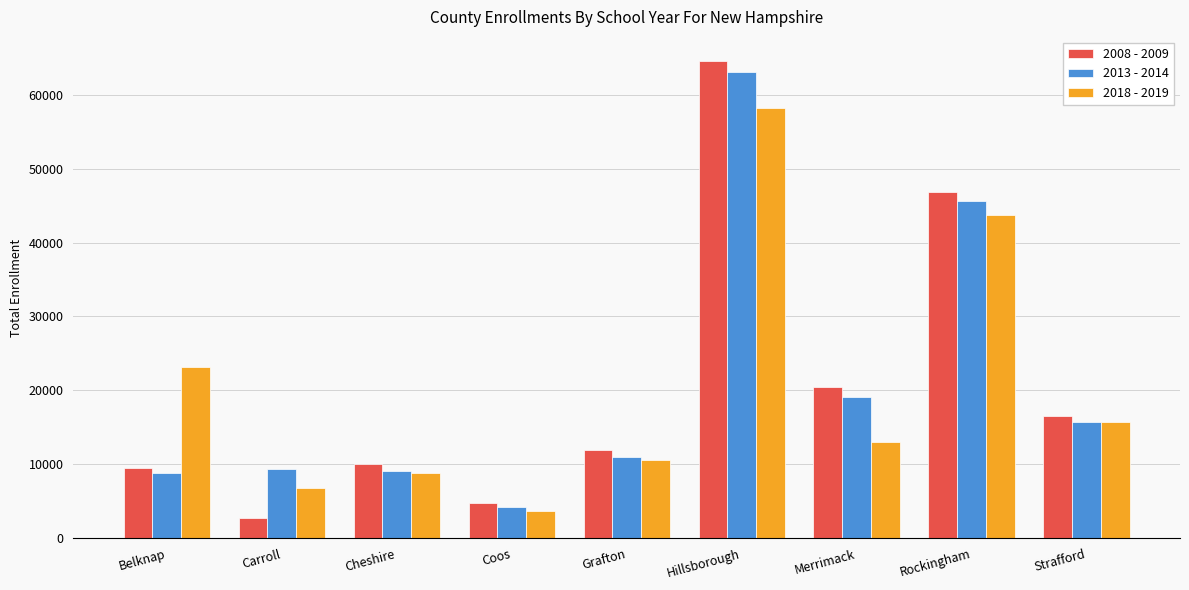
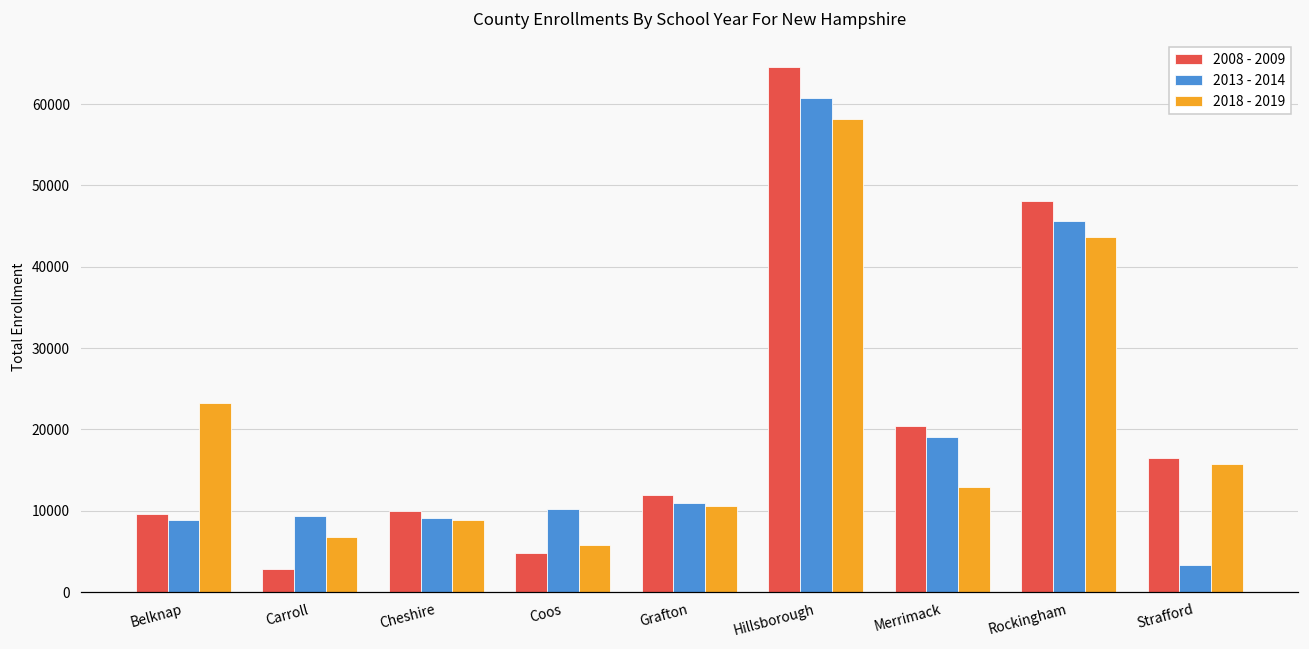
2013 - 2014, Coos: 4000 -> 10000
2018 - 2019, Coos: 4000 -> 6000
2013 - 2014, Hillsborough: 63000 -> 61000
2008 - 2009, Rockingham: 47000 -> 48000
2013 - 2014, Strafford: 16000 -> 3000
